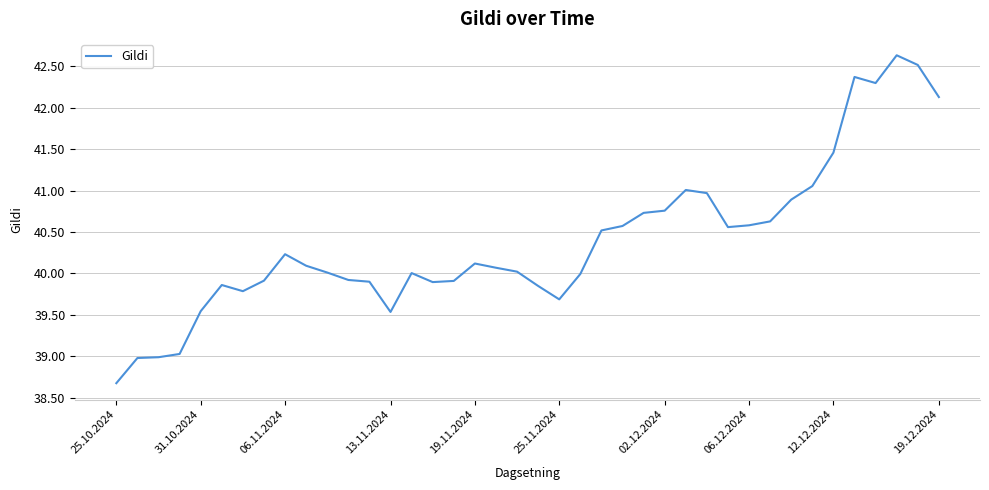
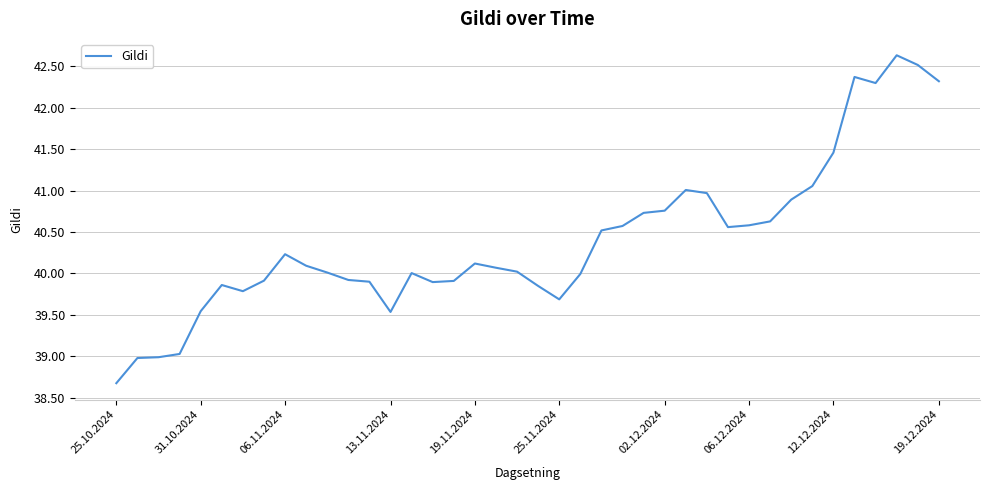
19.12.2024: 42.1 -> 42.3
